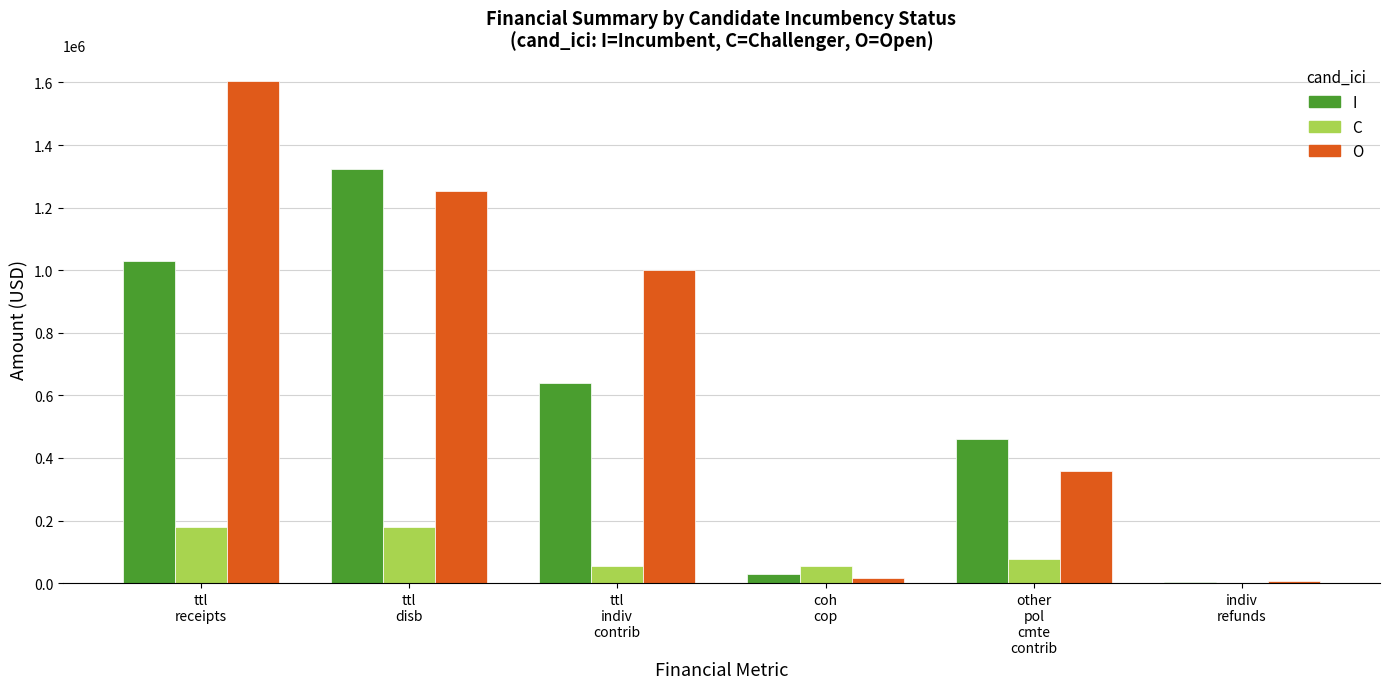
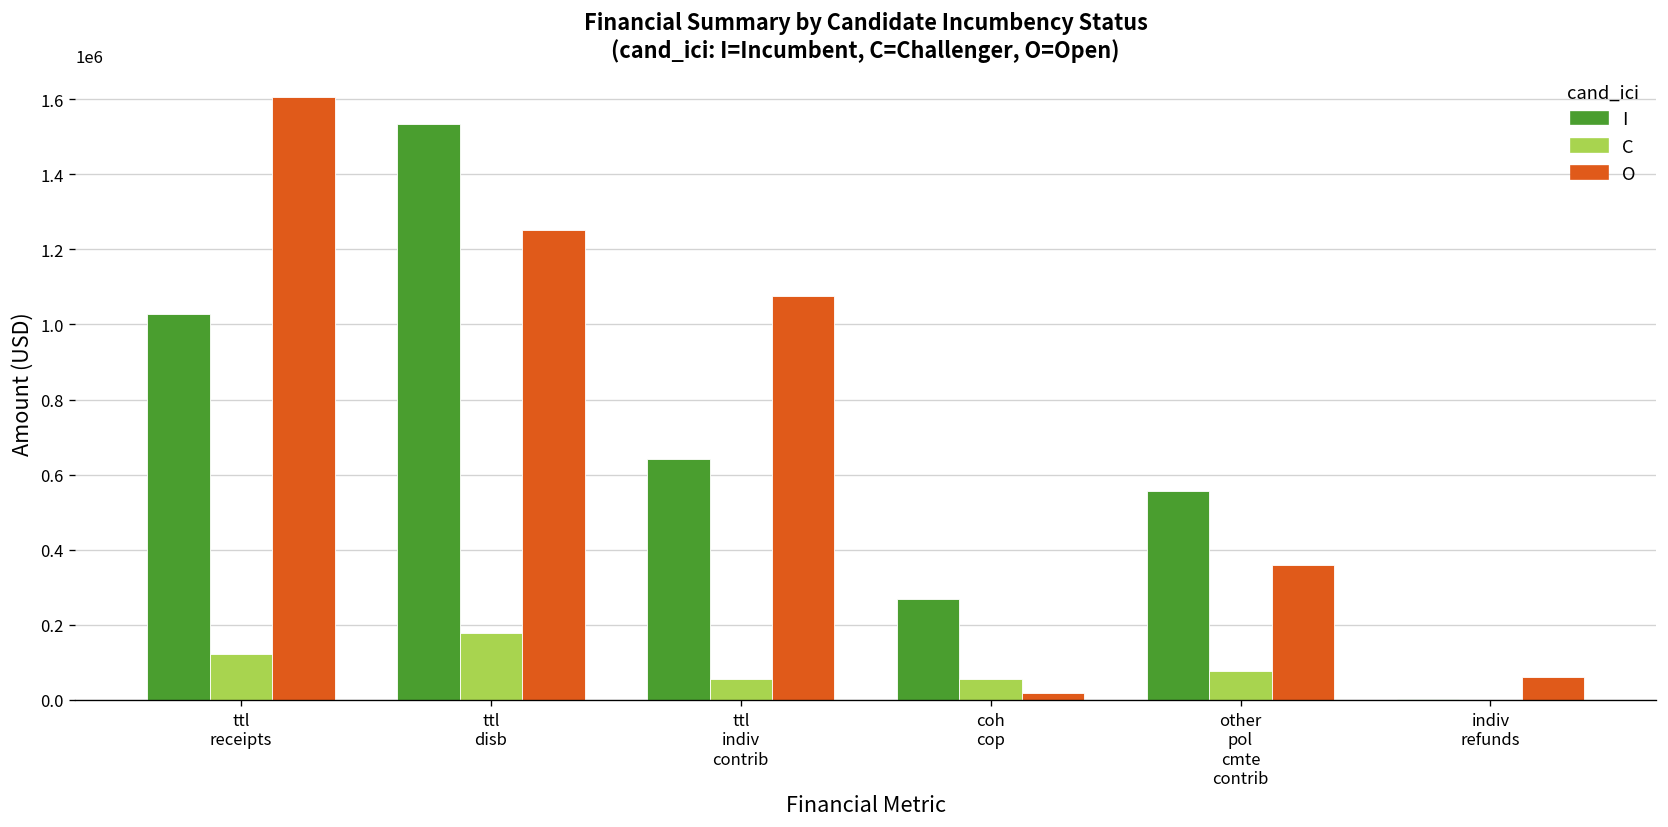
C, ttl receipts: 180000 -> 120000
I, ttl disb: 1320000 -> 1530000
O, ttl indiv contrib: 1000000 -> 1080000
I, coh cop: 30000 -> 270000
I, other pol cmte contrib: 460000 -> 560000
O, indiv refunds: 10000 -> 60000
